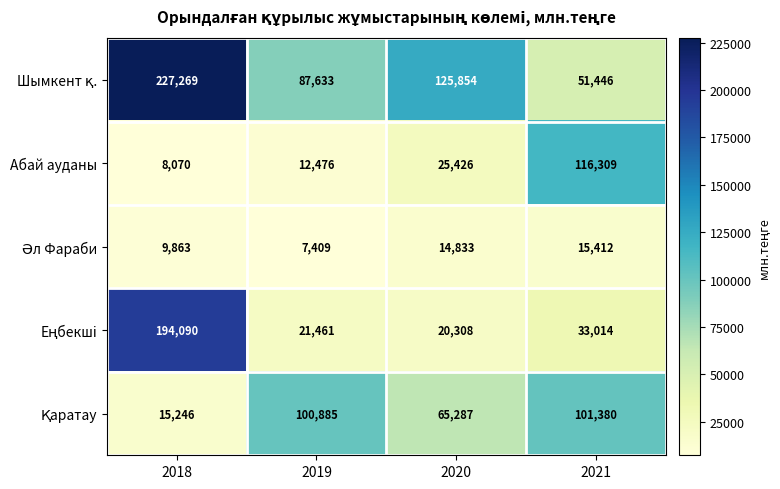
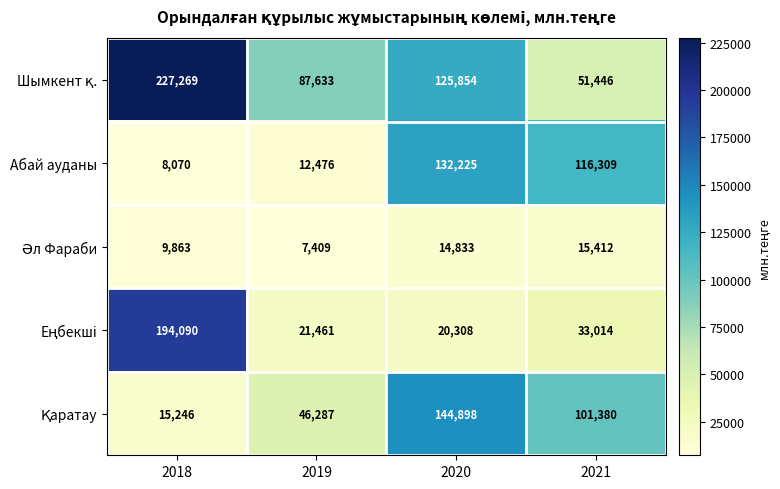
Абай ауданы, 2020: 25,426 -> 132,225
Қаратау, 2019: 100,885 -> 46,287
Қаратау, 2020: 65,287 -> 144,898
